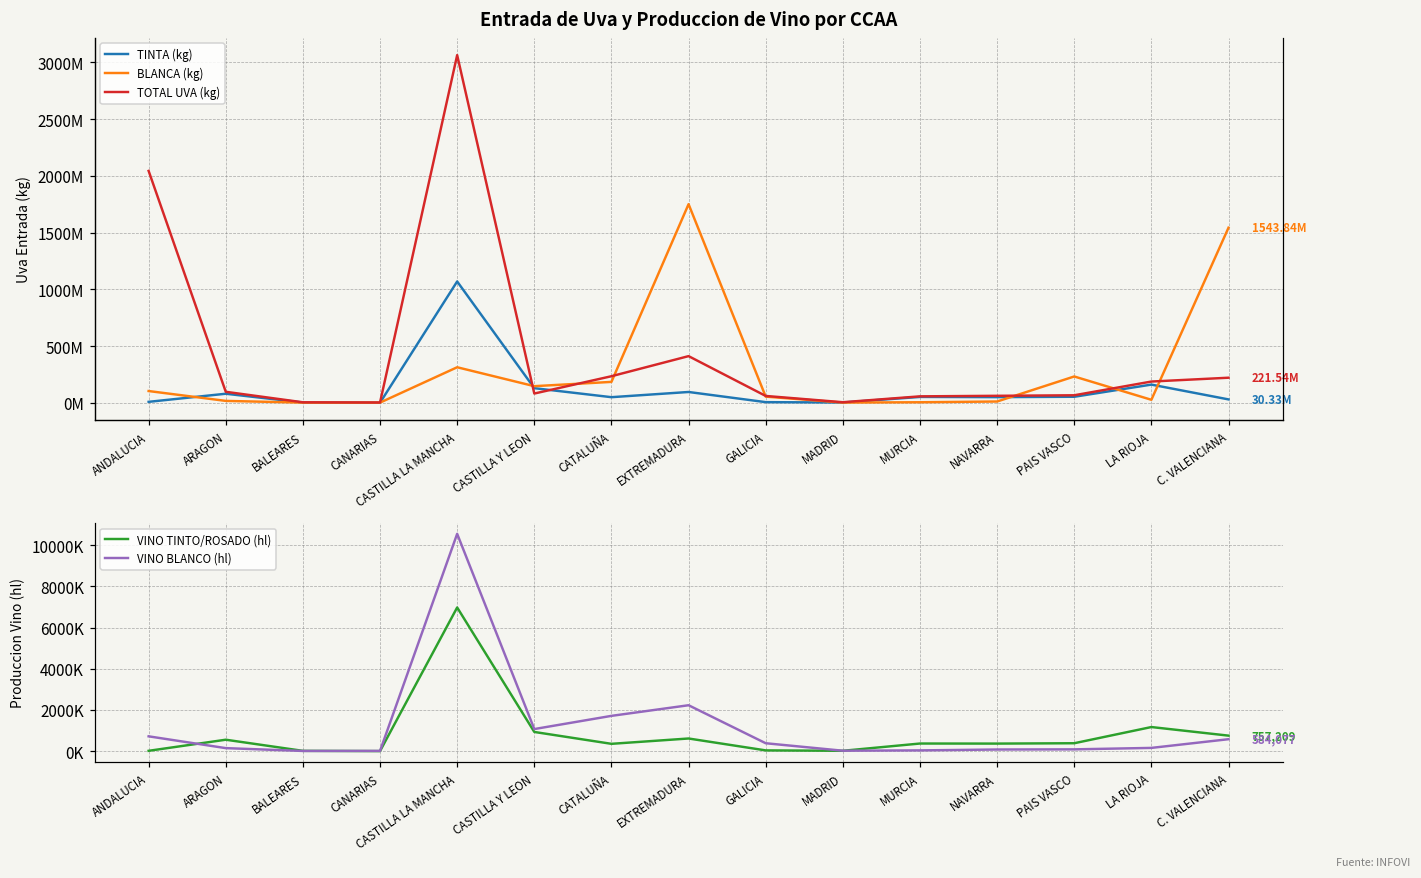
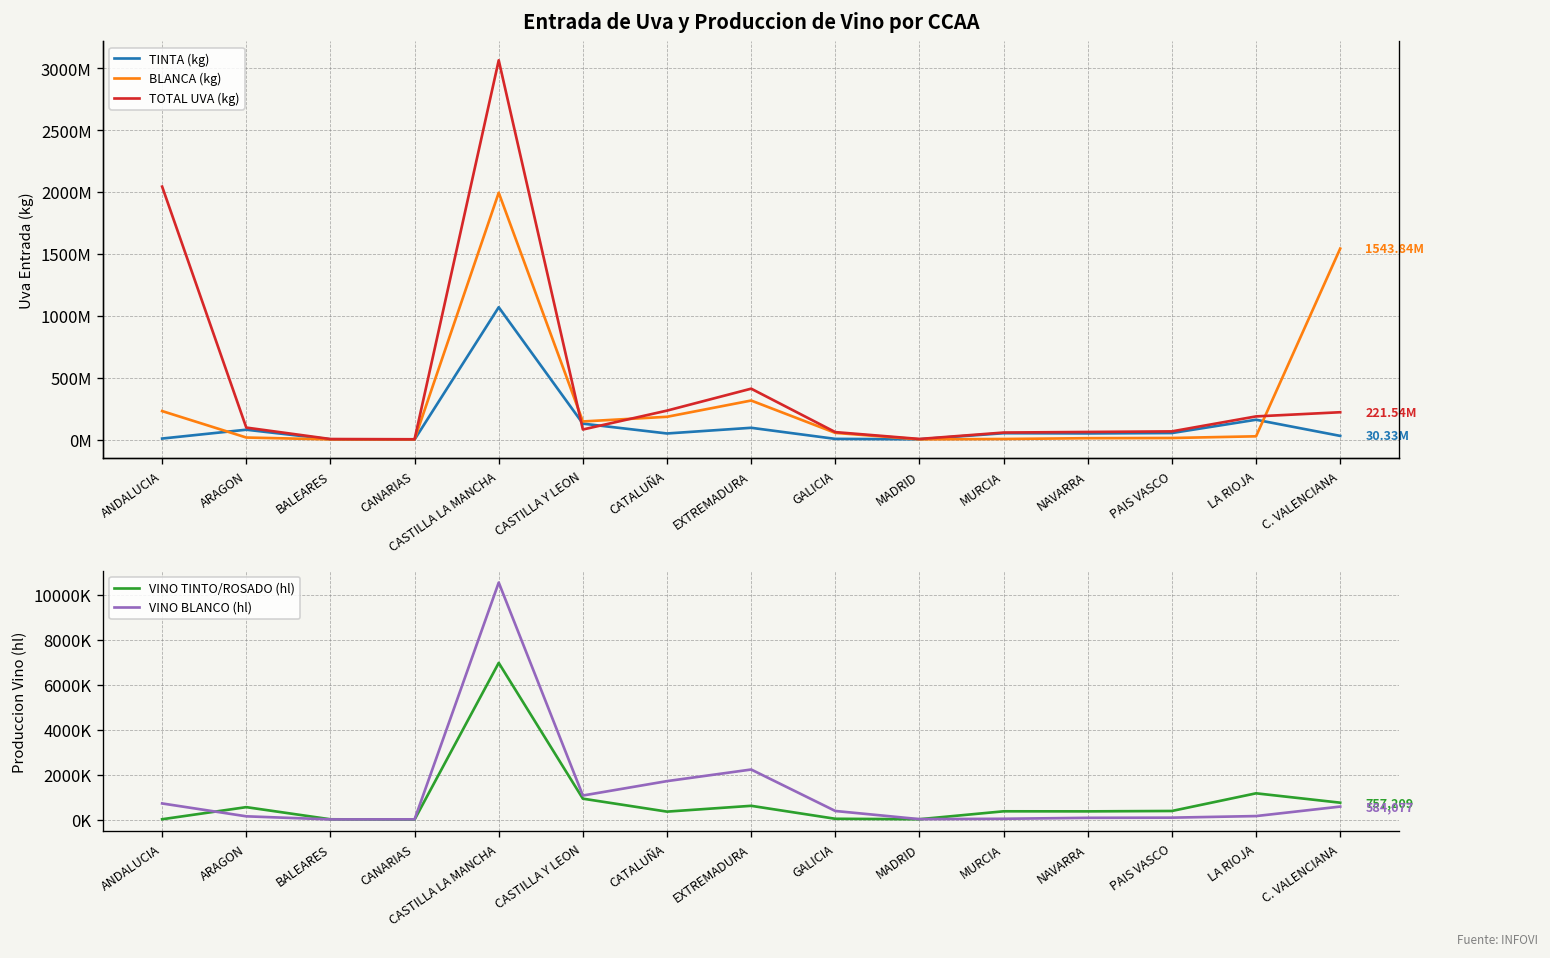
Entrada de Uva y Produccion de Vino por CCAA, BLANCA (kg), ANDALUCIA: 100000000 -> 230000000
Entrada de Uva y Produccion de Vino por CCAA, BLANCA (kg), CASTILLA LA MANCHA: 310000000 -> 2000000000
Entrada de Uva y Produccion de Vino por CCAA, BLANCA (kg), EXTREMADURA: 1750000000 -> 320000000
Entrada de Uva y Produccion de Vino por CCAA, BLANCA (kg), PAIS VASCO: 230000000 -> 10000000
